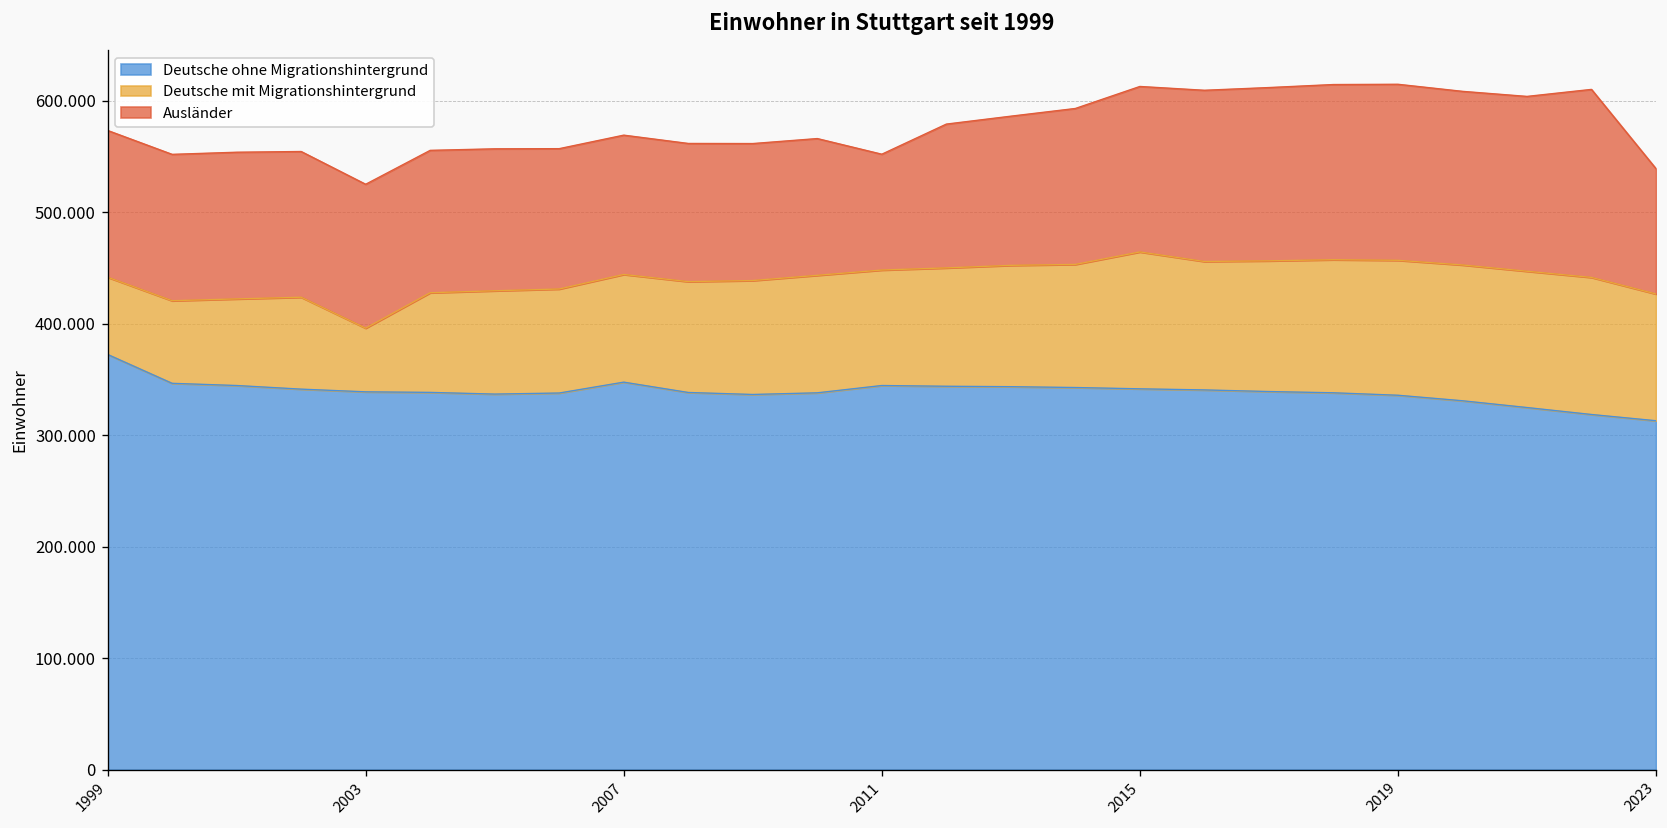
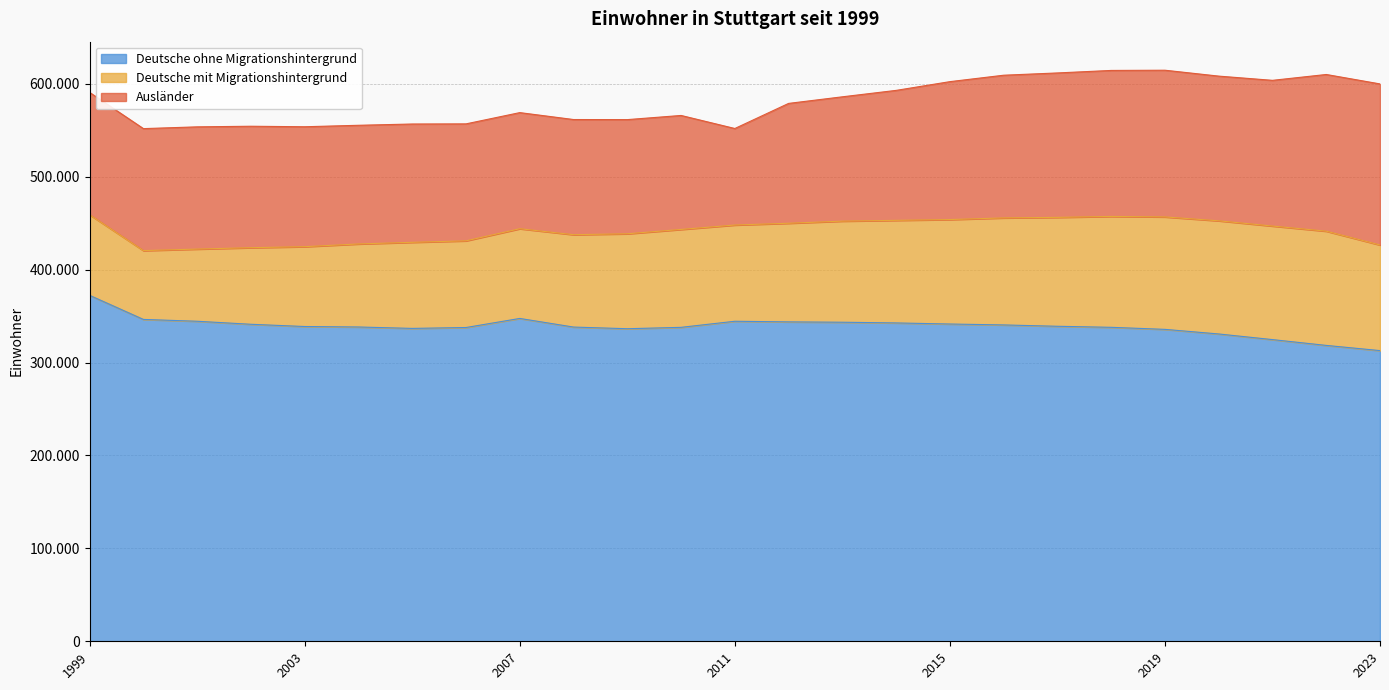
Deutsche mit Migrationshintergrund, 1999: 70 -> 90
Deutsche mit Migrationshintergrund, 2003: 60 -> 90
Deutsche mit Migrationshintergrund, 2015: 120 -> 110
Ausländer, 2023: 110 -> 170
